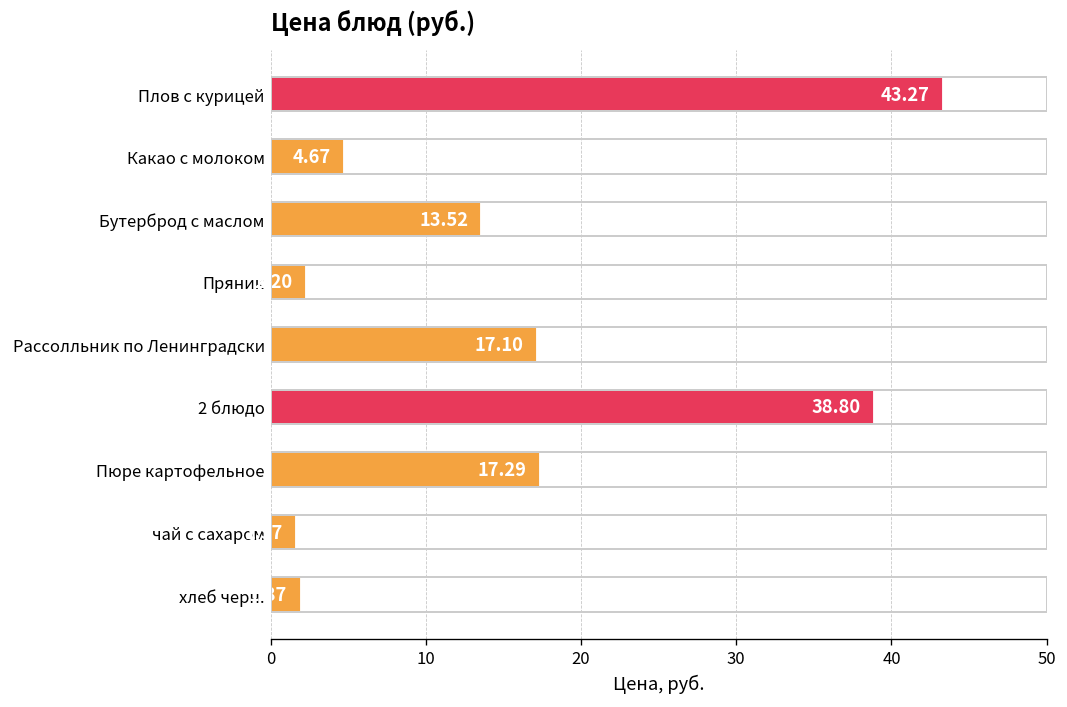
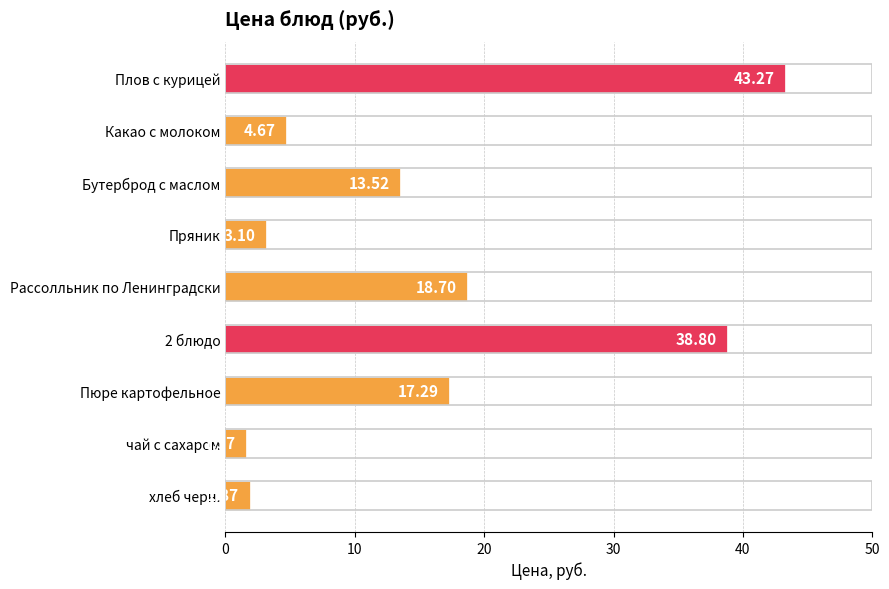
Пряник: 2.20 -> 3.10
Рассолльник по Ленинградски: 17.10 -> 18.70
